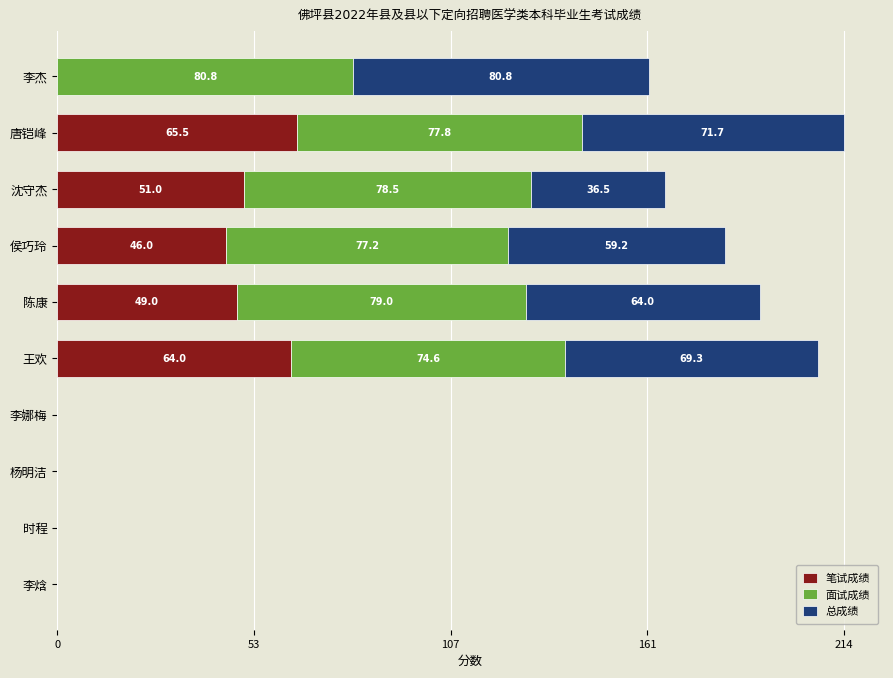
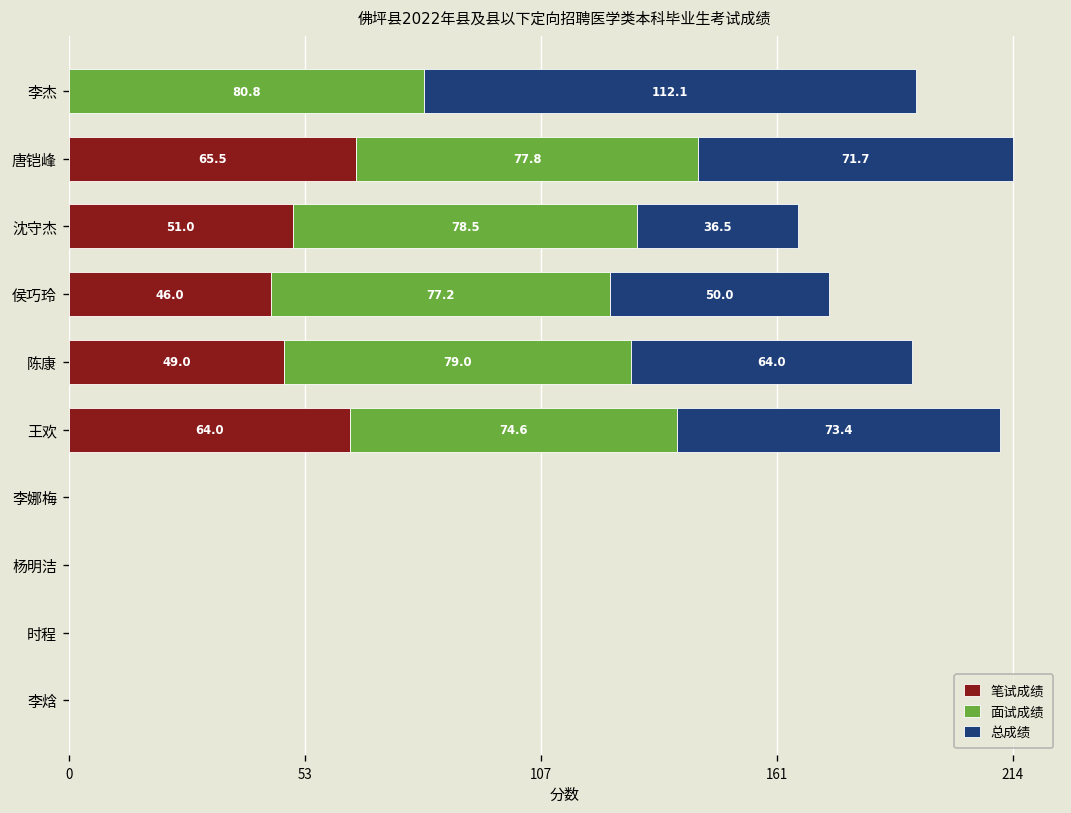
总成绩, 李杰: 80.8 -> 112.1
总成绩, 侯巧玲: 59.2 -> 50.0
总成绩, 王欢: 69.3 -> 73.4
